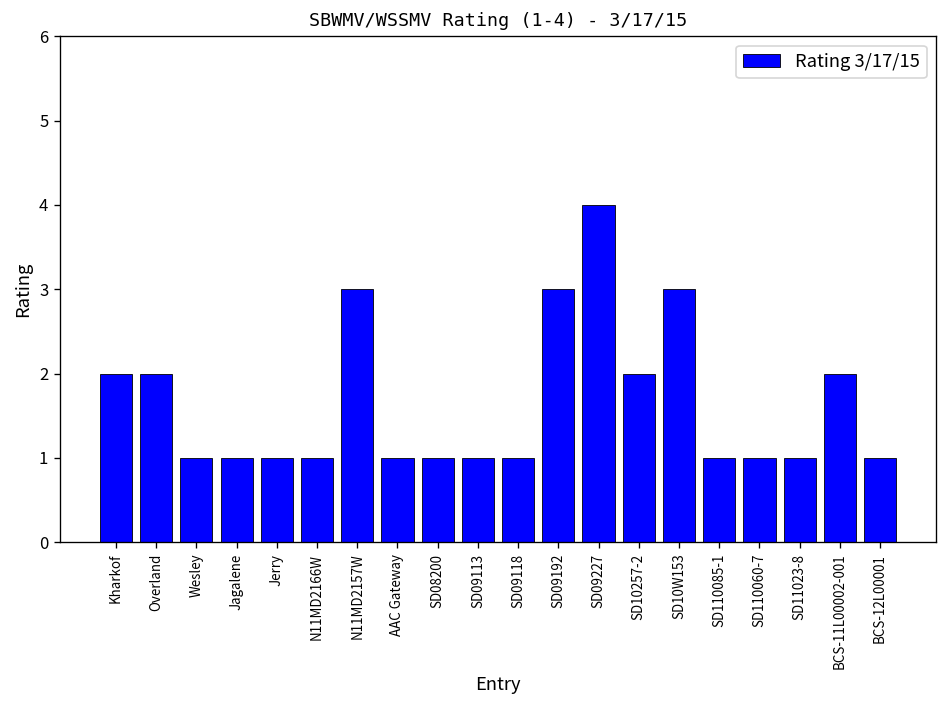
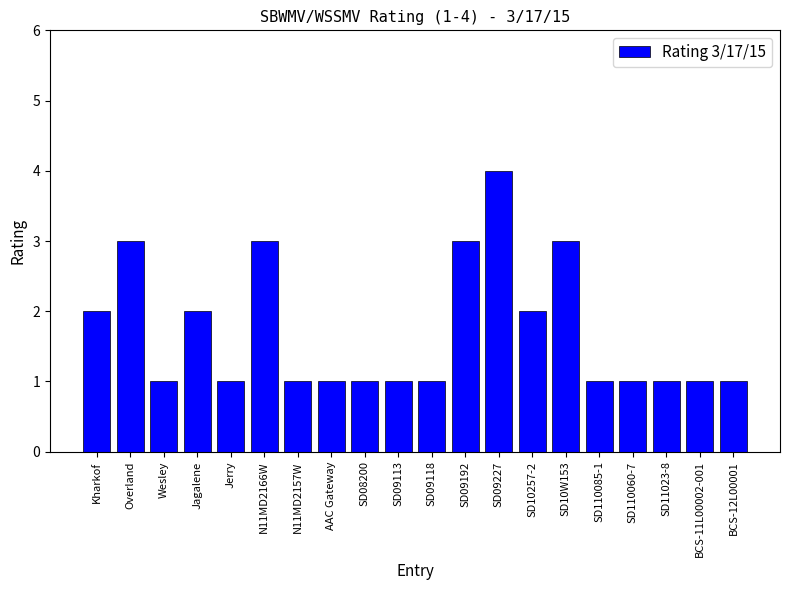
Overland: 2 -> 3
Jagalene: 1 -> 2
N11MD2166W: 1 -> 3
N11MD2157W: 3 -> 1
BCS-11L00002-001: 2 -> 1
